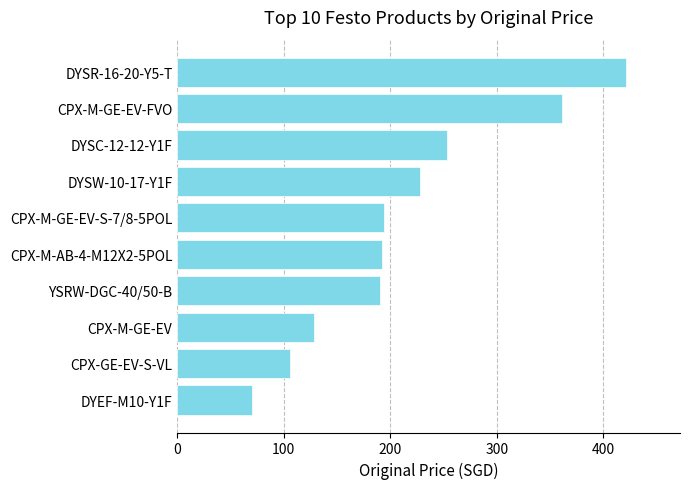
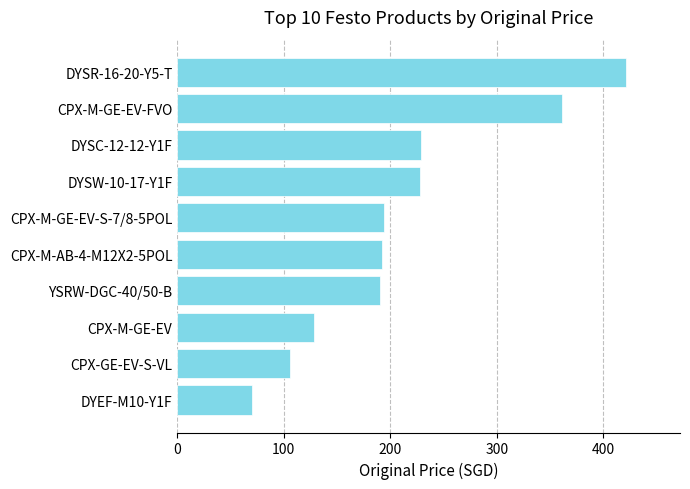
DYSC-12-12-Y1F: 253 -> 228
